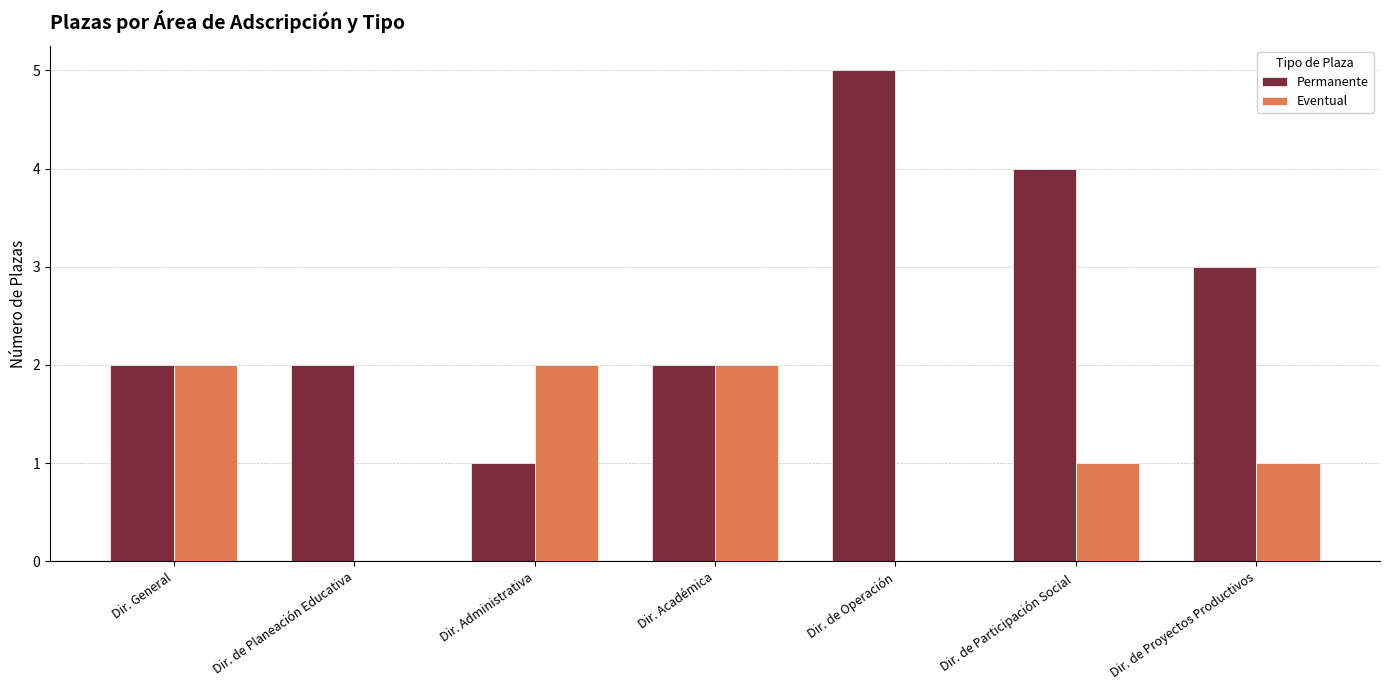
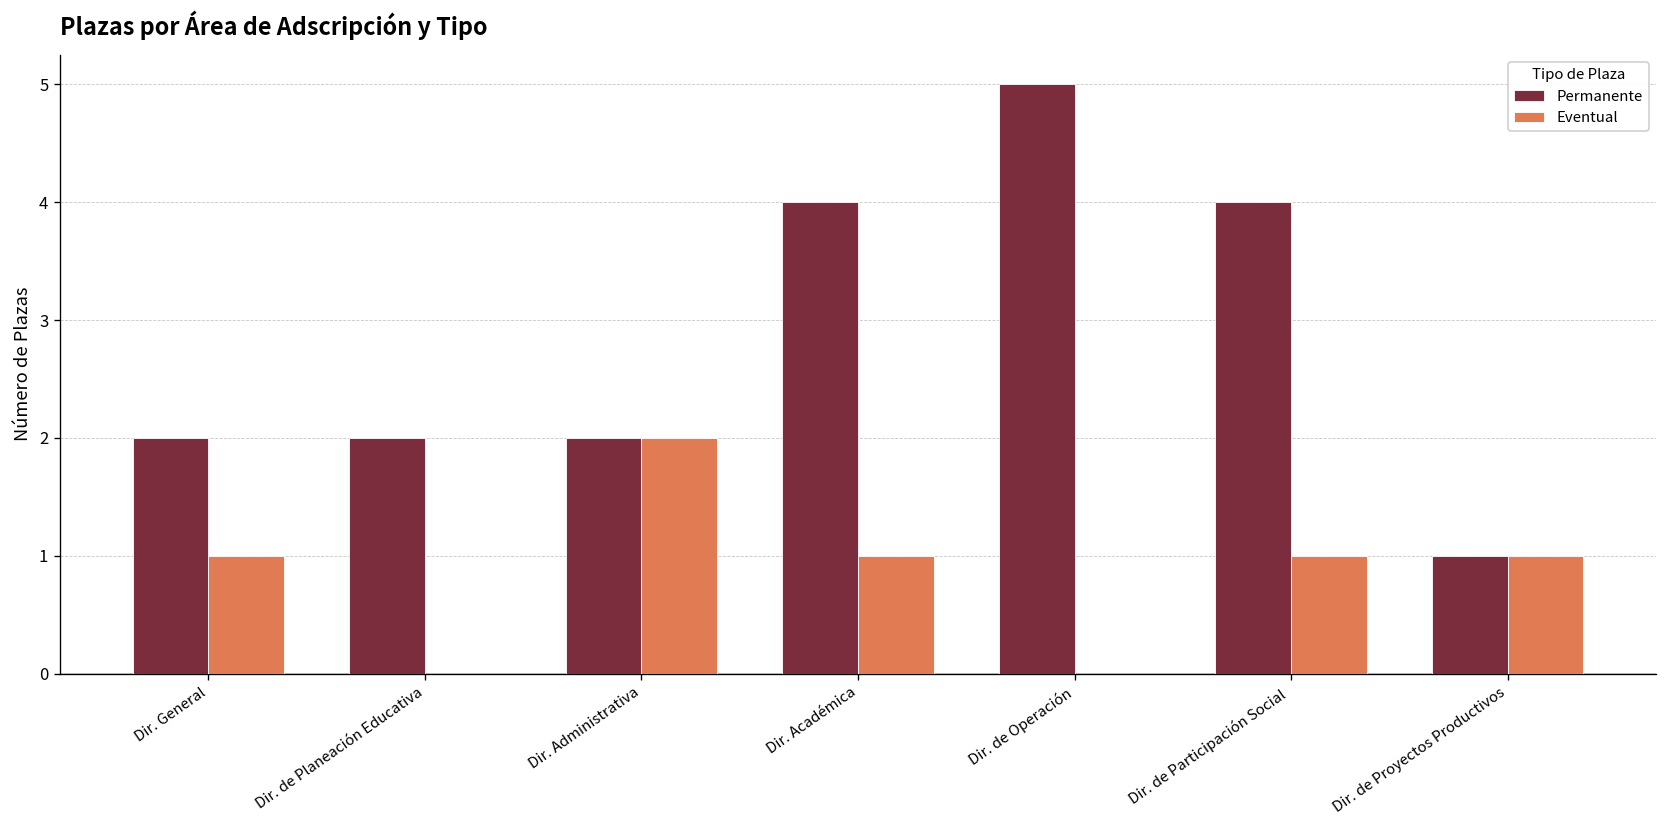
Eventual, Dir. General: 2 -> 1
Permanente, Dir. Administrativa: 1 -> 2
Permanente, Dir. Académica: 2 -> 4
Eventual, Dir. Académica: 2 -> 1
Permanente, Dir. de Proyectos Productivos: 3 -> 1
